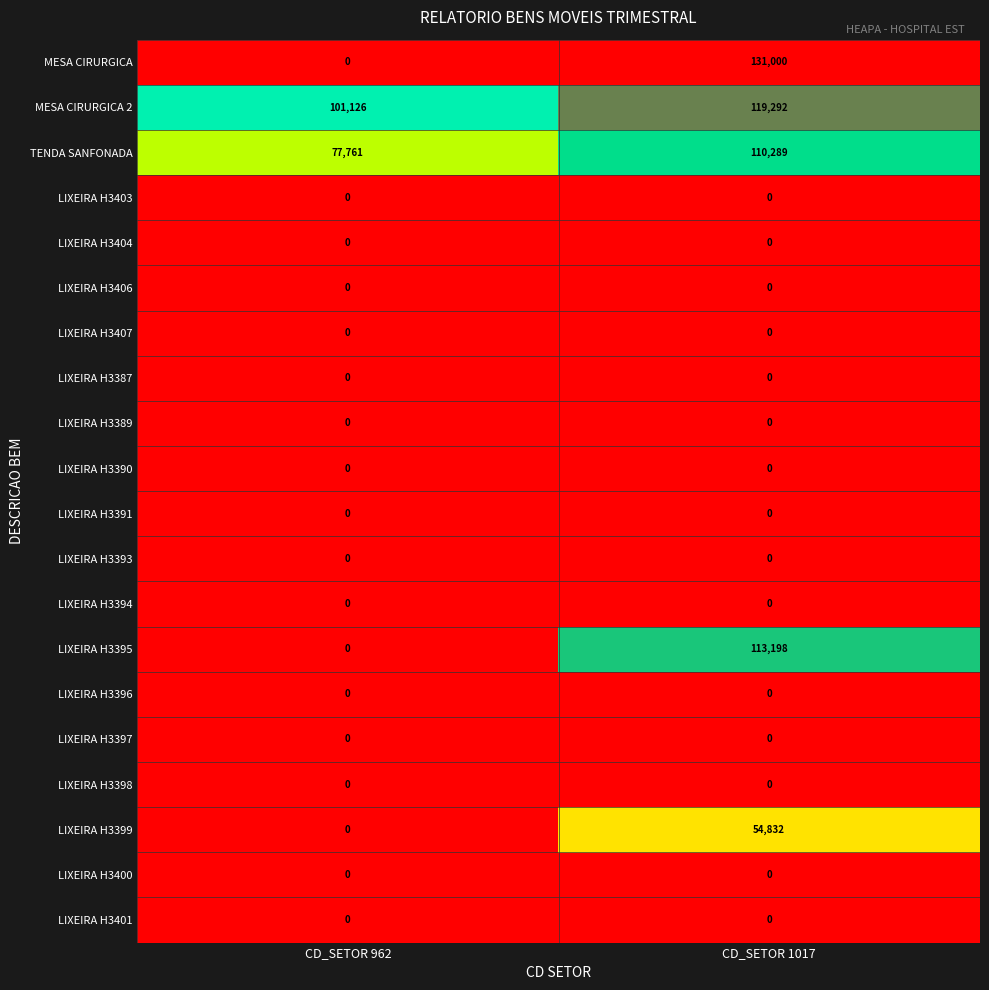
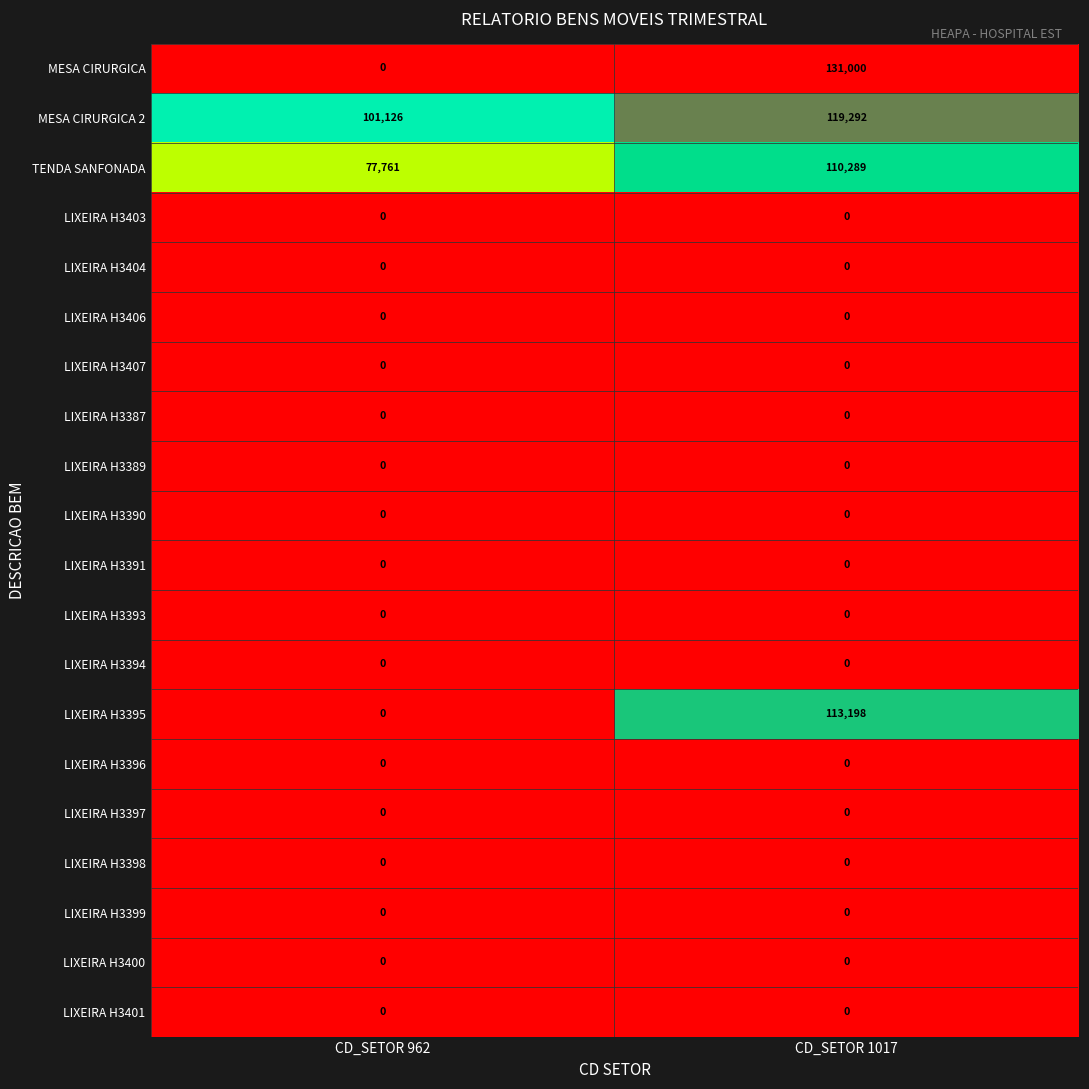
LIXEIRA H3399, CD_SETOR 1017: 54,832 -> 0
